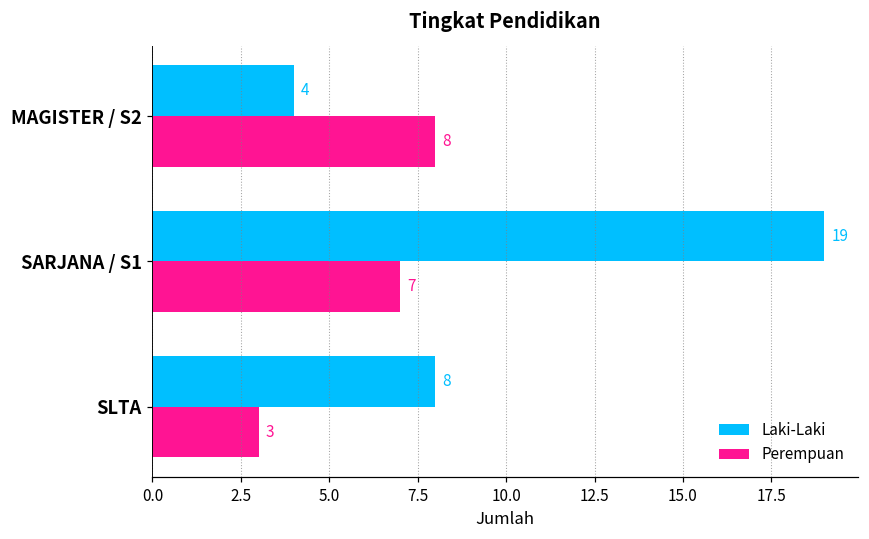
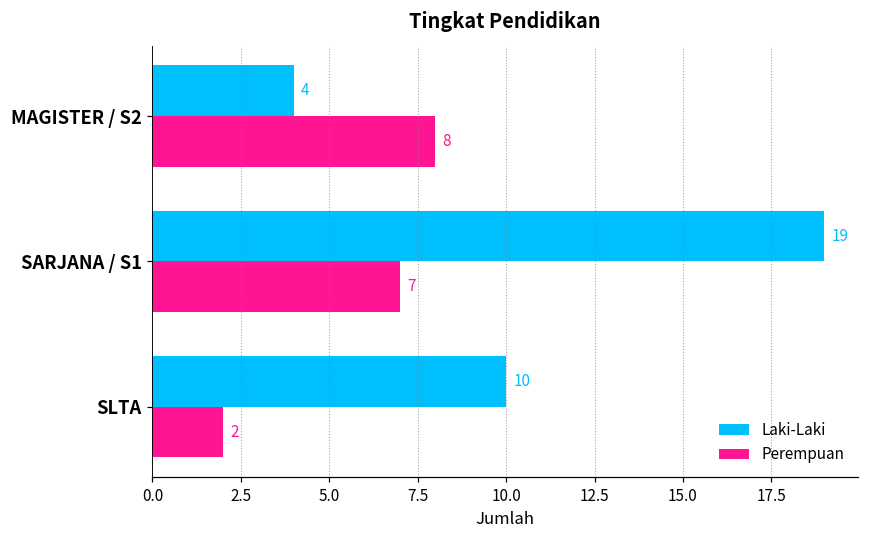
Laki-Laki, SLTA: 8 -> 10
Perempuan, SLTA: 3 -> 2
